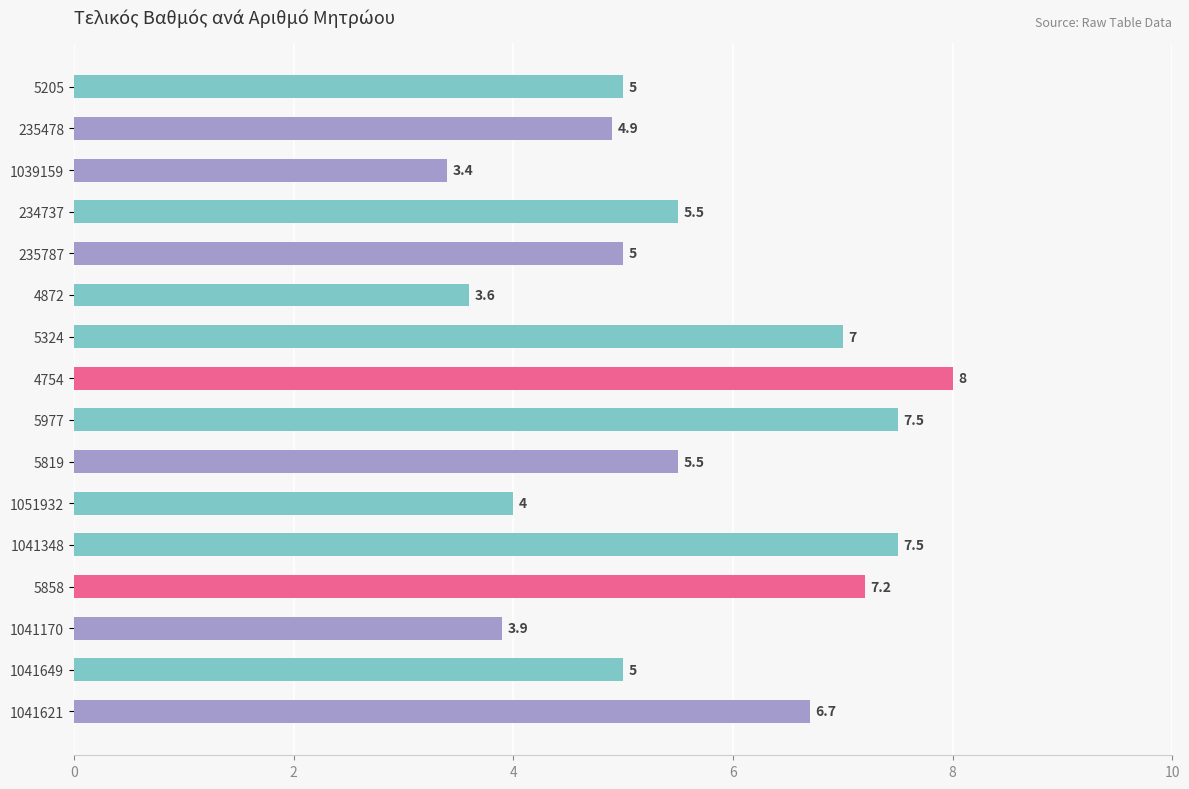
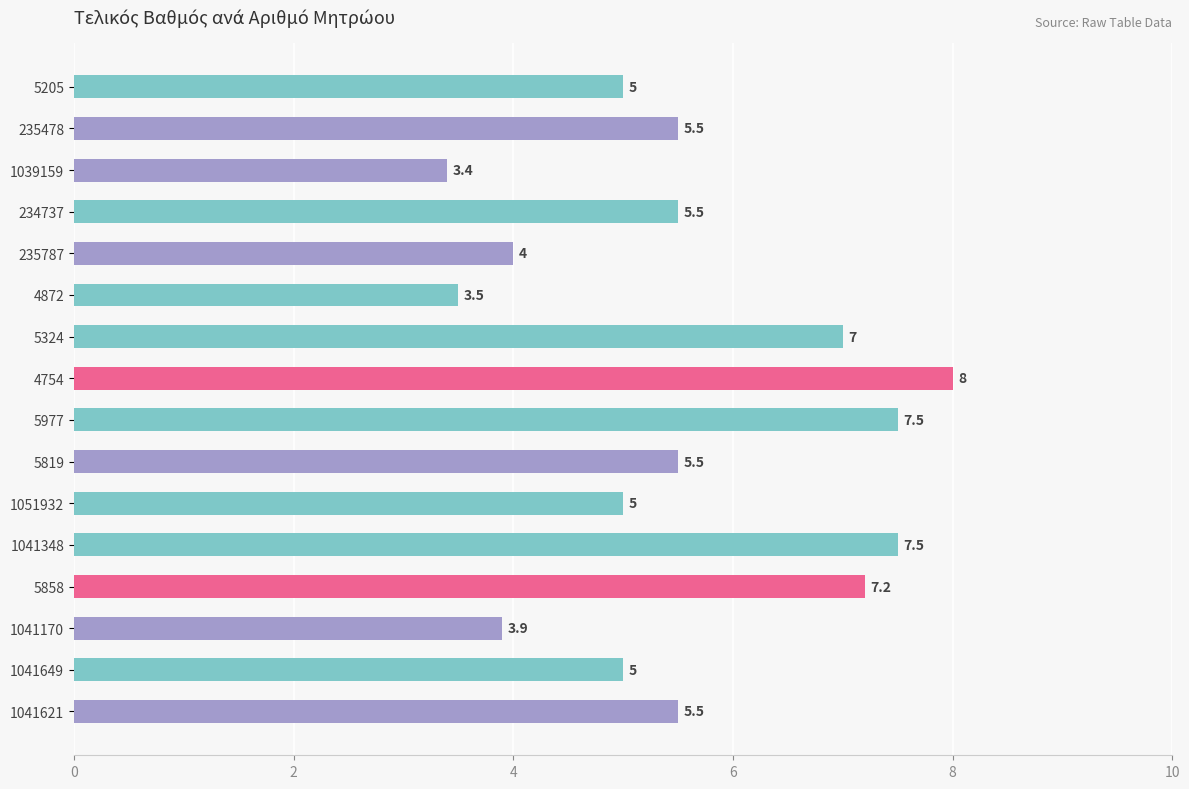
235478: 4.9 -> 5.5
235787: 5 -> 4
4872: 3.6 -> 3.5
1051932: 4 -> 5
1041621: 6.7 -> 5.5
